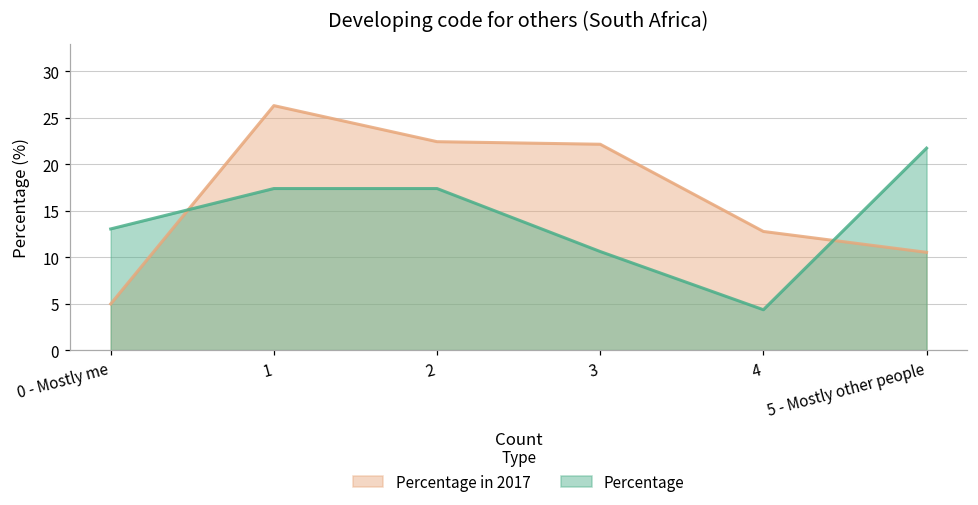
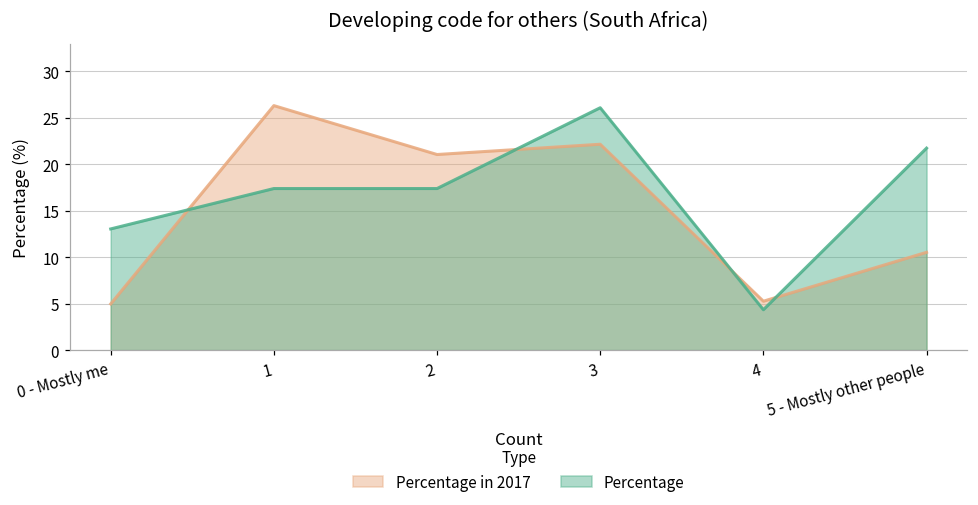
Percentage in 2017, 2: 22 -> 21
Percentage, 3: 11 -> 26
Percentage in 2017, 4: 13 -> 5
